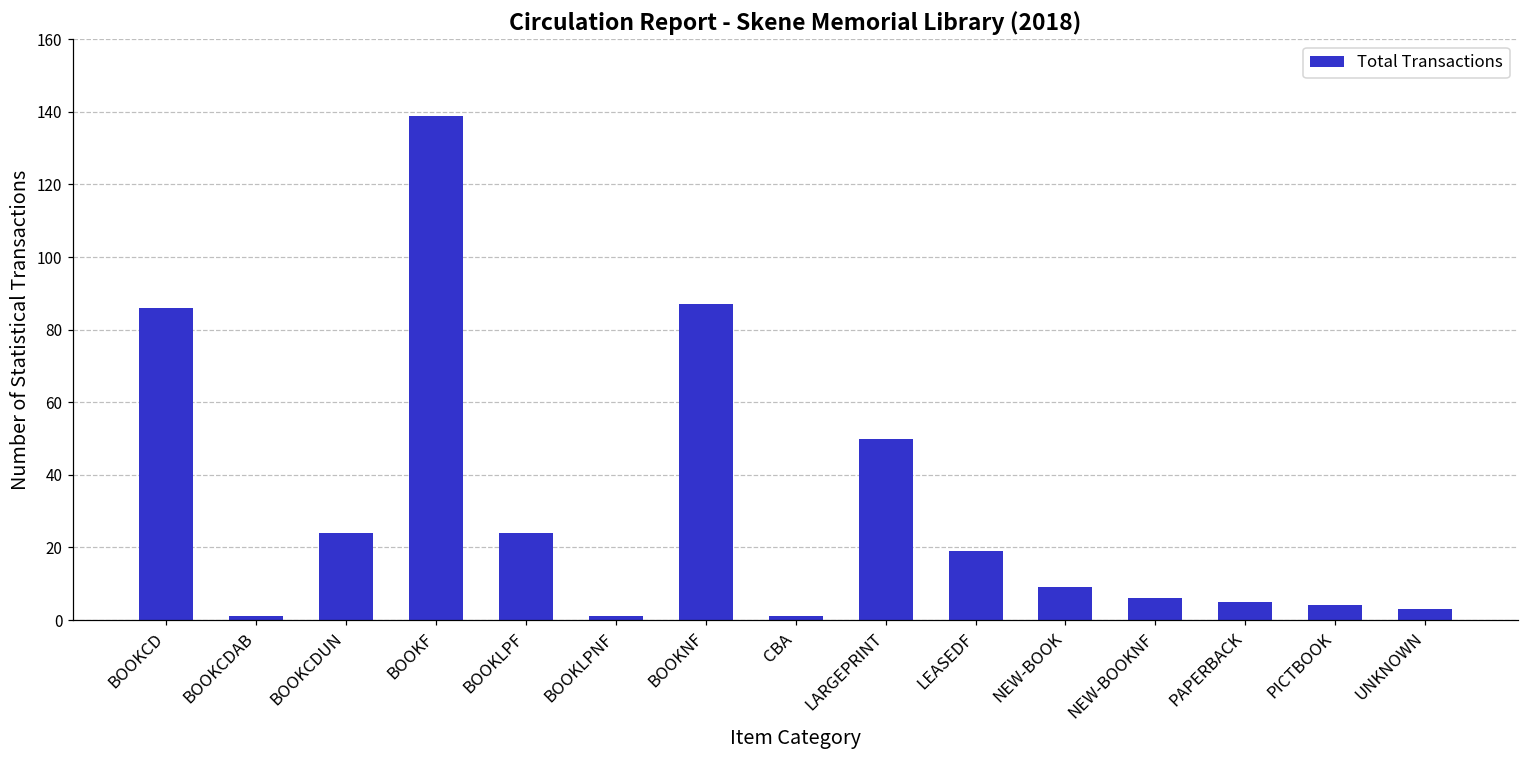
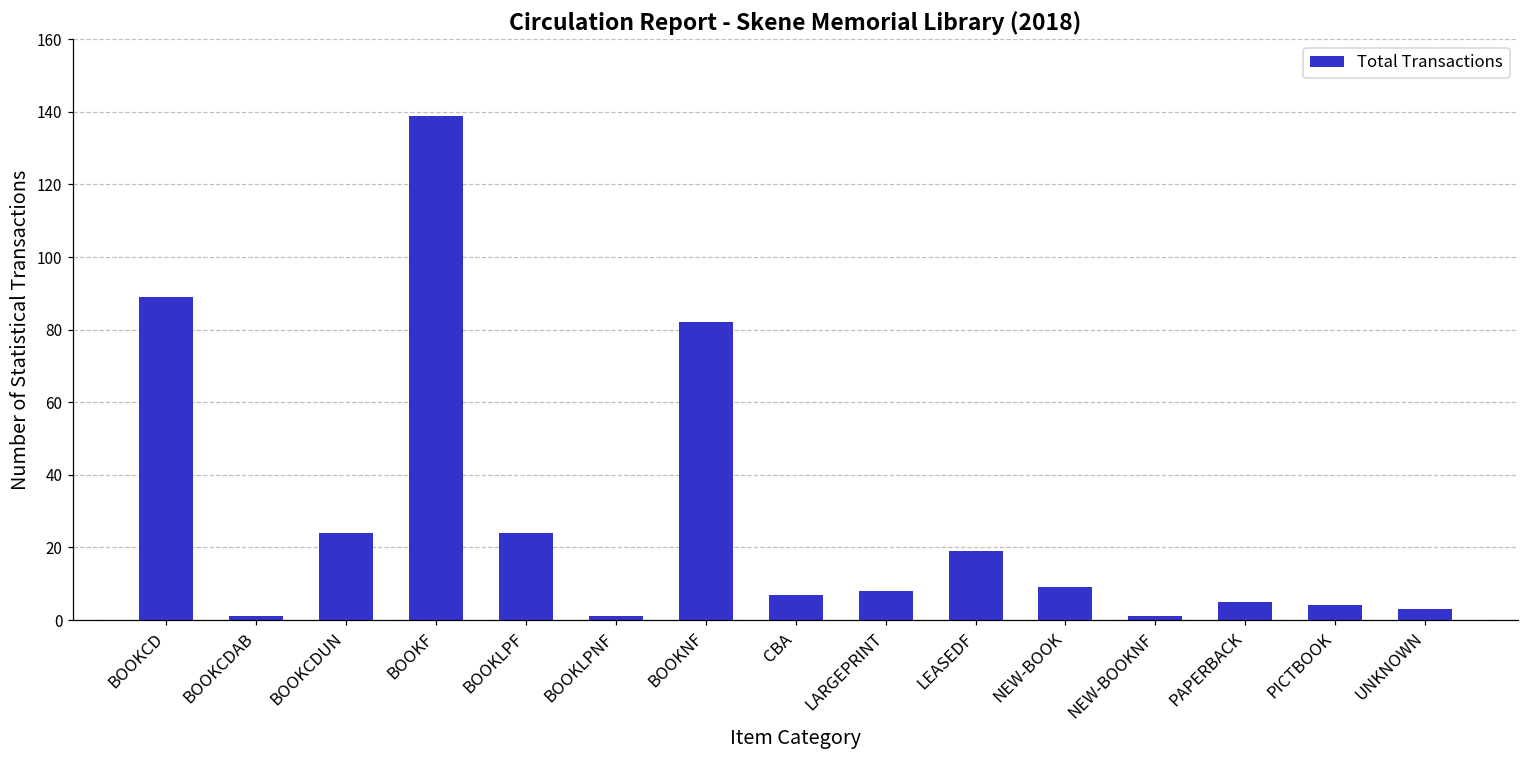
BOOKCD: 86 -> 89
BOOKNF: 87 -> 82
CBA: 1 -> 7
LARGEPRINT: 50 -> 8
NEW-BOOKNF: 6 -> 1
